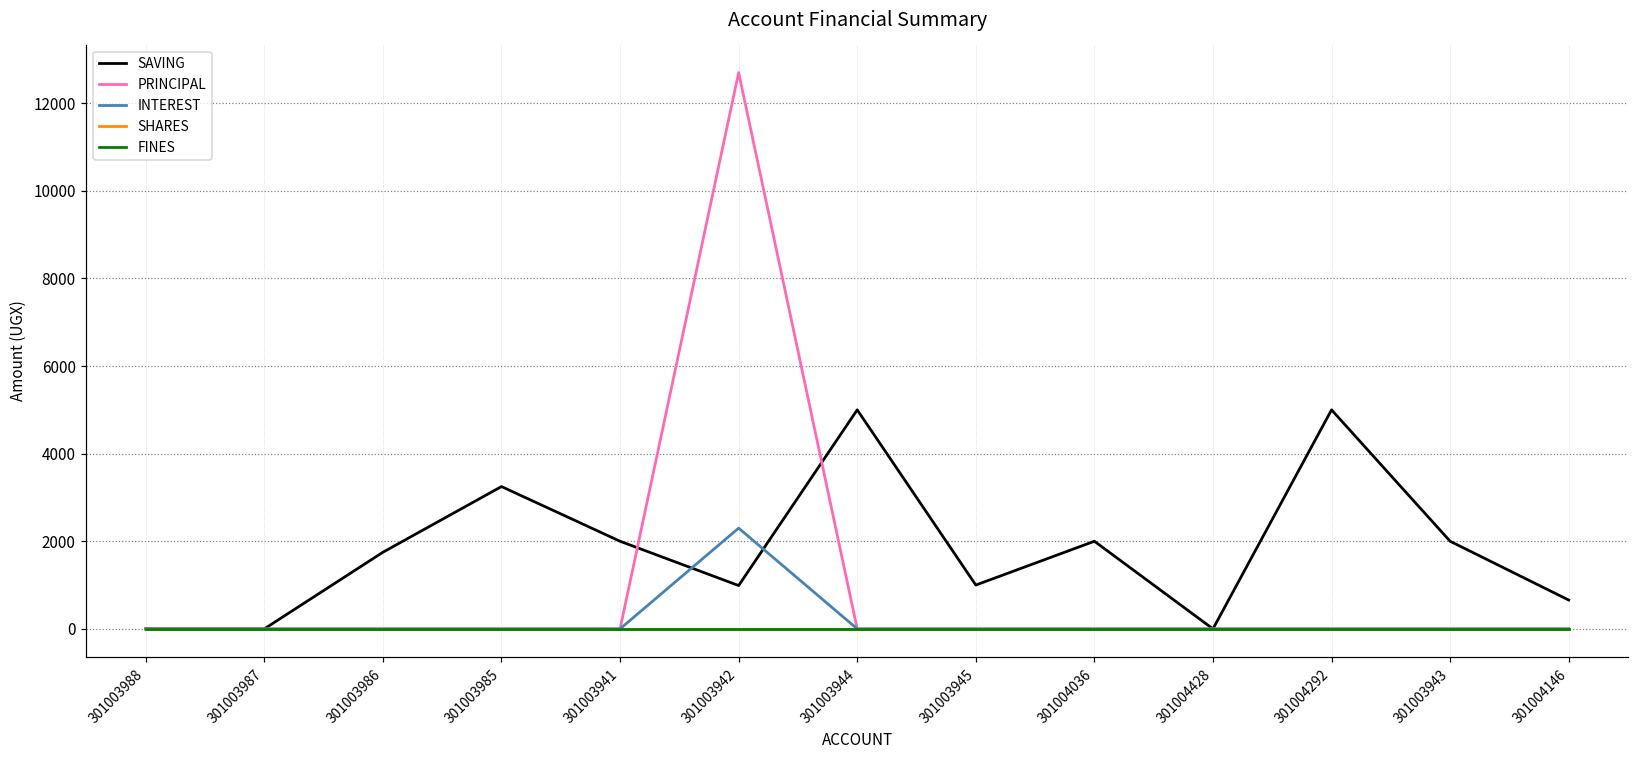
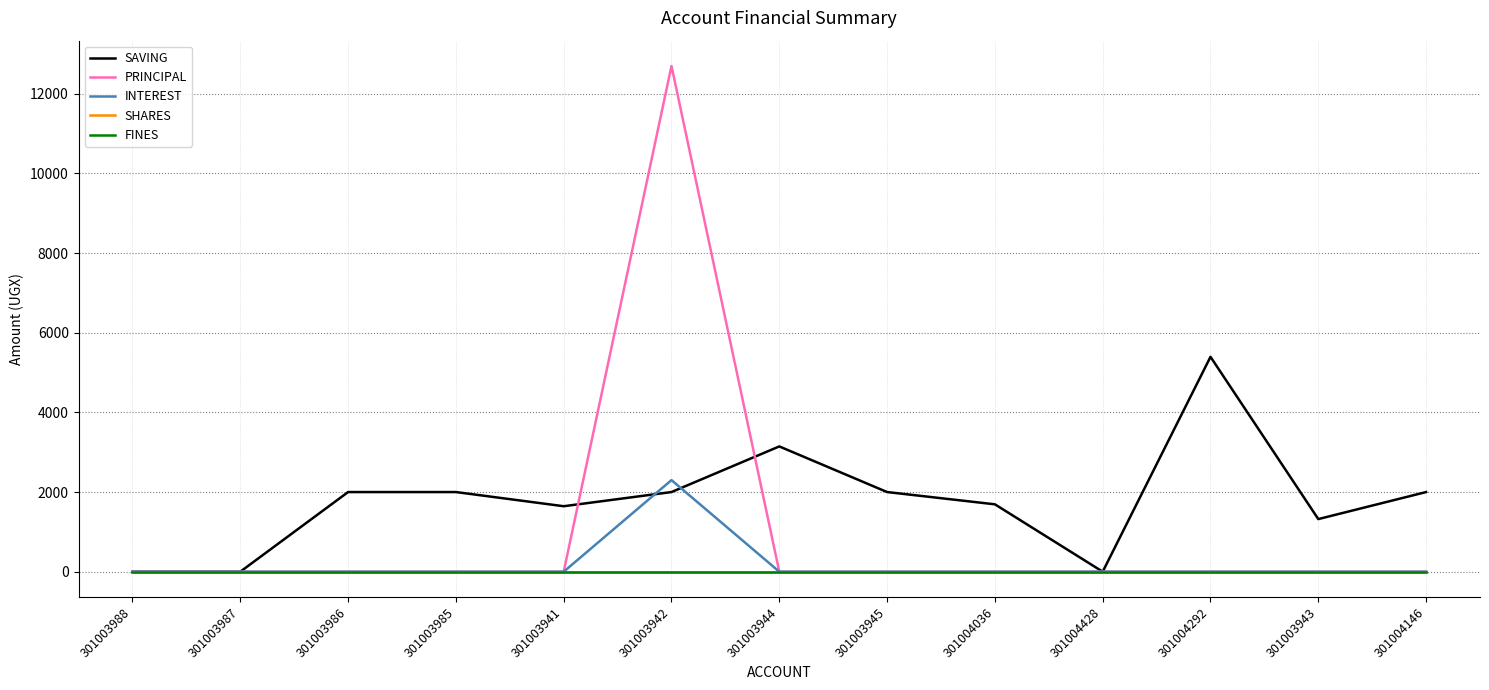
SAVING, 301003986: 1700 -> 2000
SAVING, 301003985: 3200 -> 2000
SAVING, 301003941: 2000 -> 1600
SAVING, 301003942: 1000 -> 2000
SAVING, 301003944: 5000 -> 3100
SAVING, 301003945: 1000 -> 2000
SAVING, 301004036: 2000 -> 1700
SAVING, 301004292: 5000 -> 5400
SAVING, 301003943: 2000 -> 1300
SAVING, 301004146: 700 -> 2000
